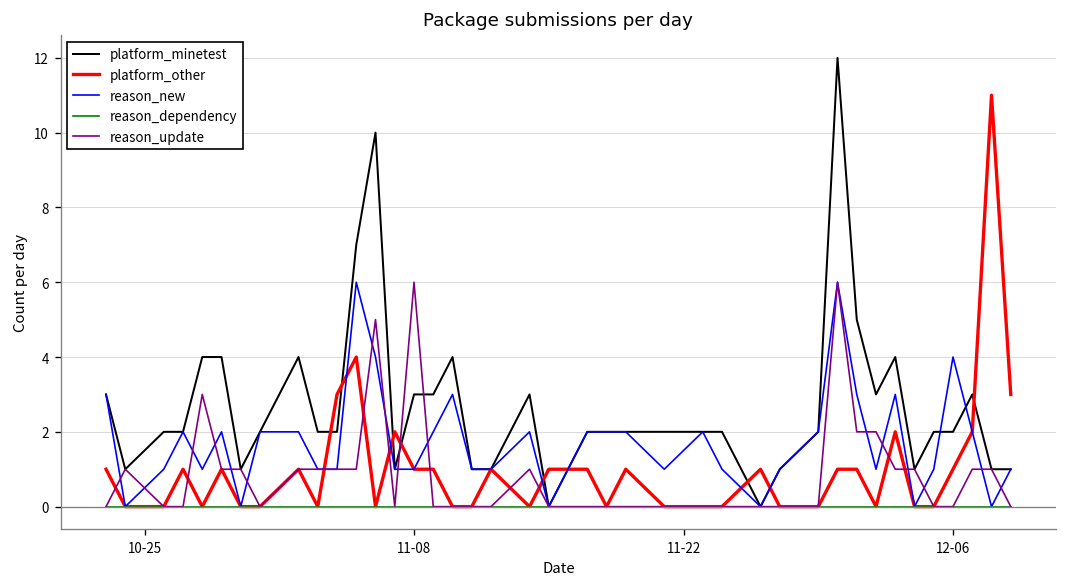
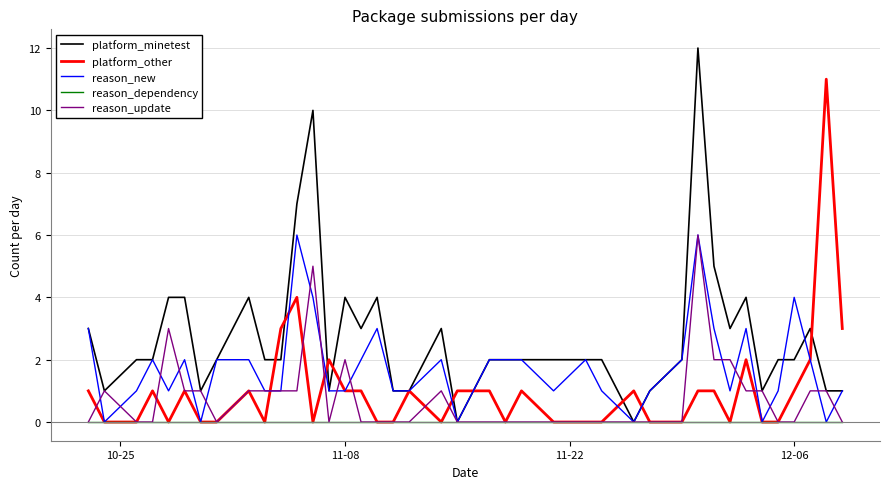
platform_minetest, 11-08: 3 -> 4
reason_update, 11-08: 6 -> 2
